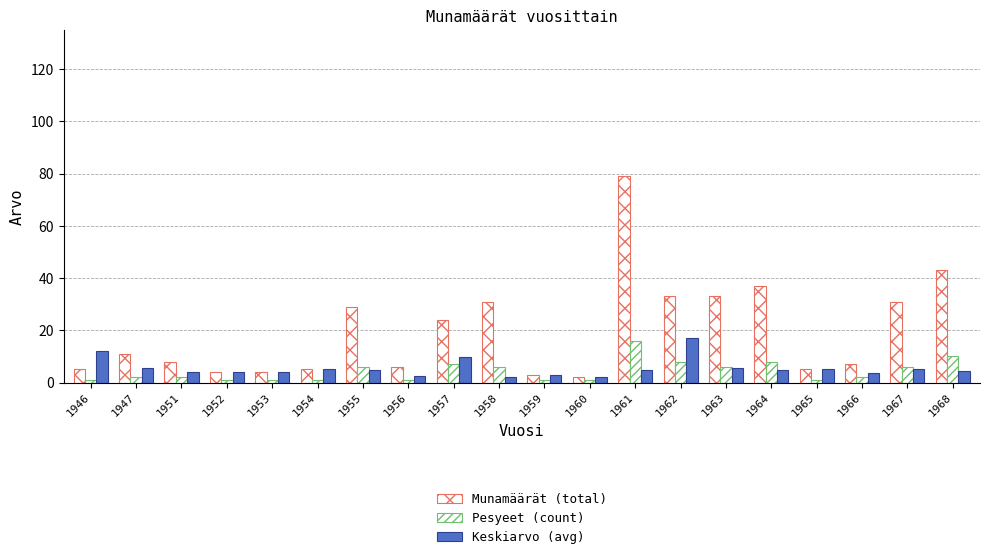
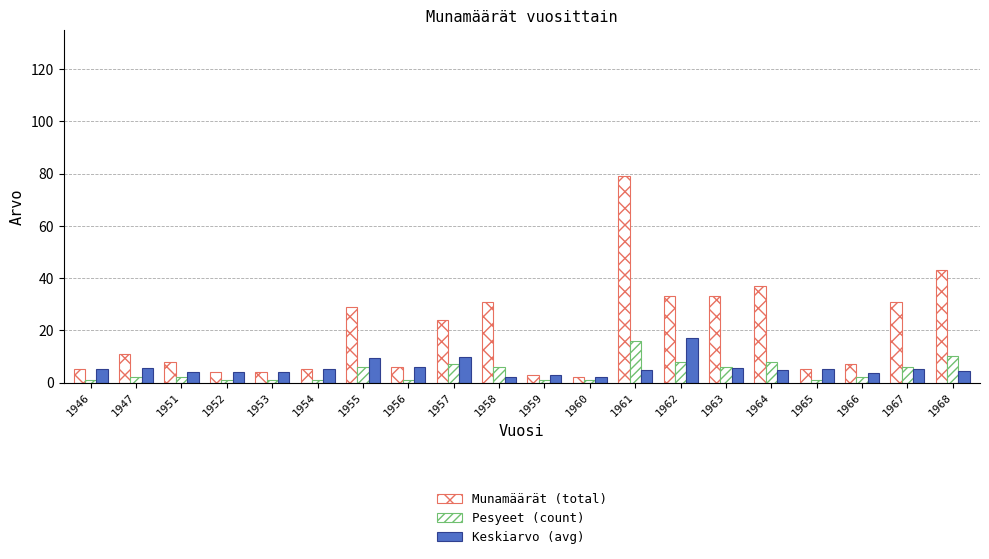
Keskiarvo (avg), 1946: 12 -> 5
Keskiarvo (avg), 1955: 5 -> 9
Keskiarvo (avg), 1956: 2 -> 6
